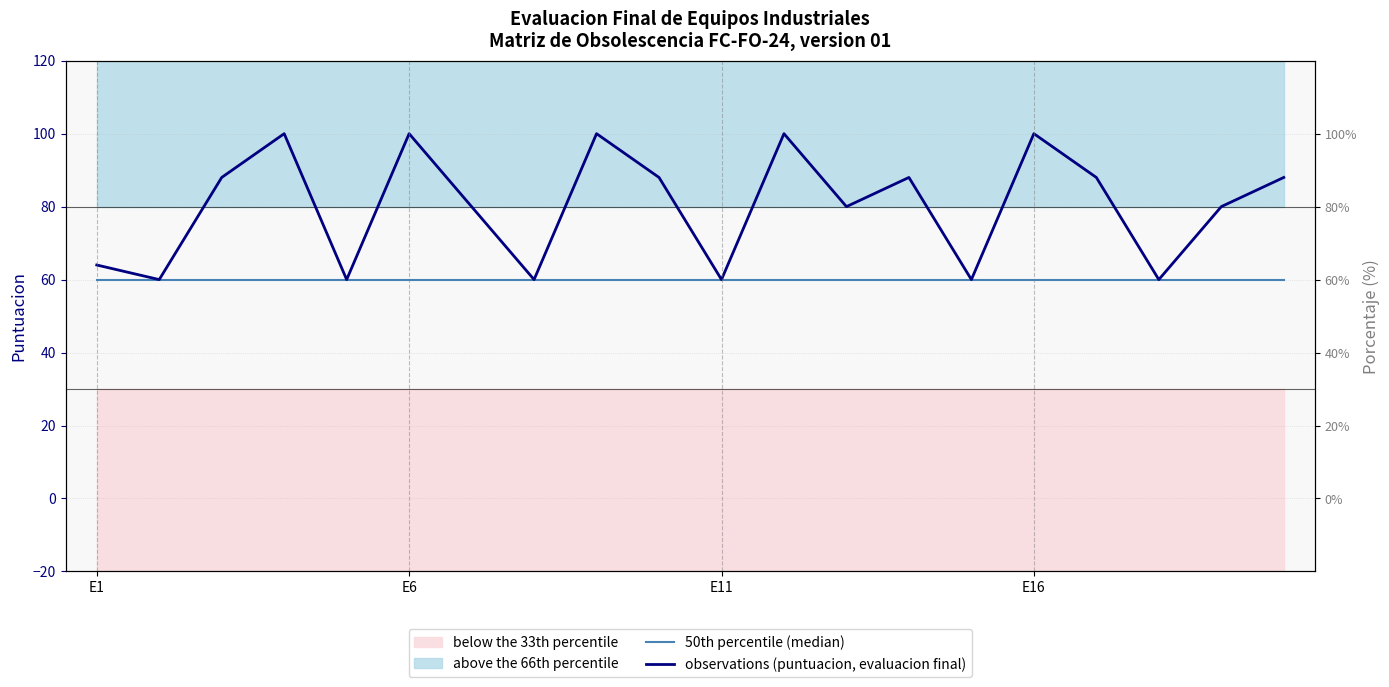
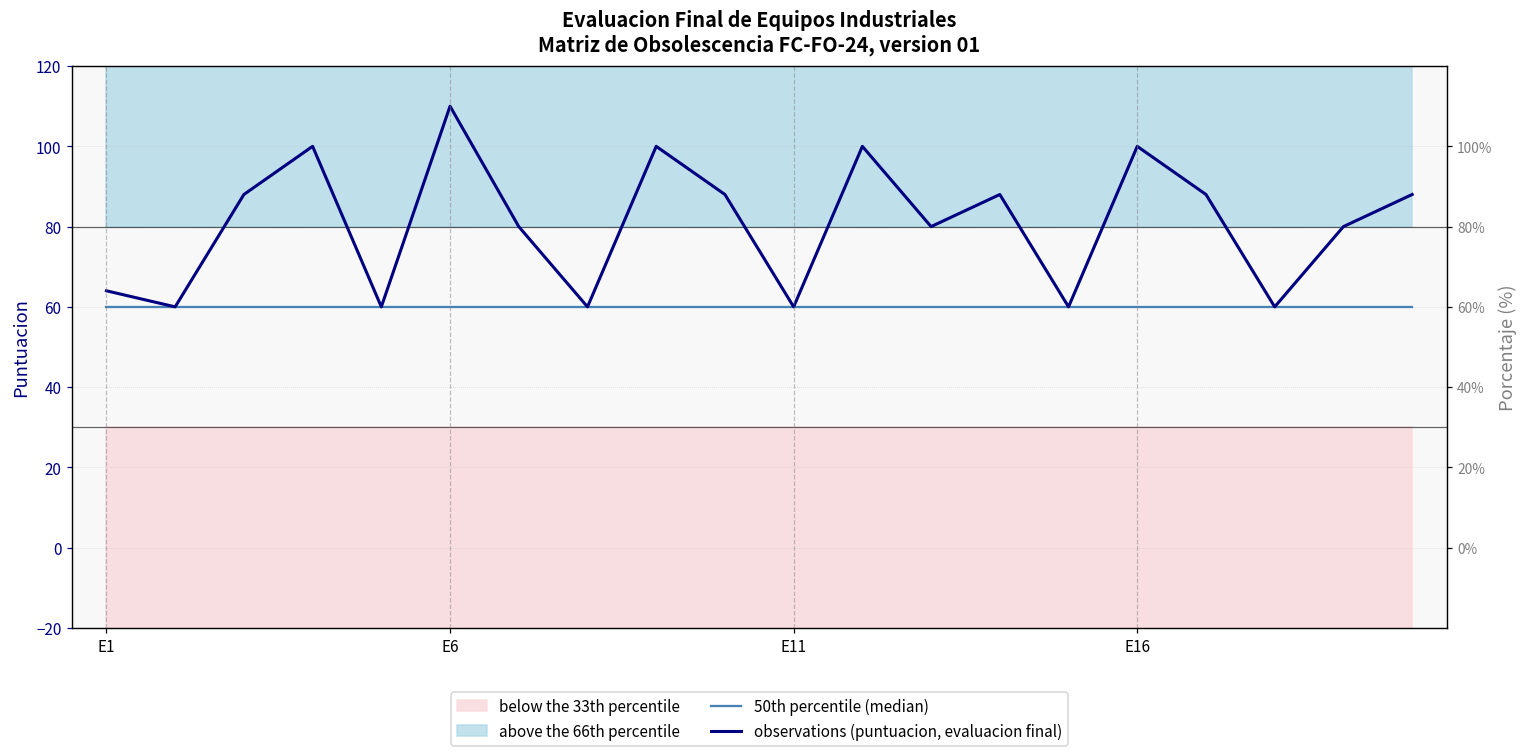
observations (puntuacion, evaluacion final), E6: 100 -> 110
